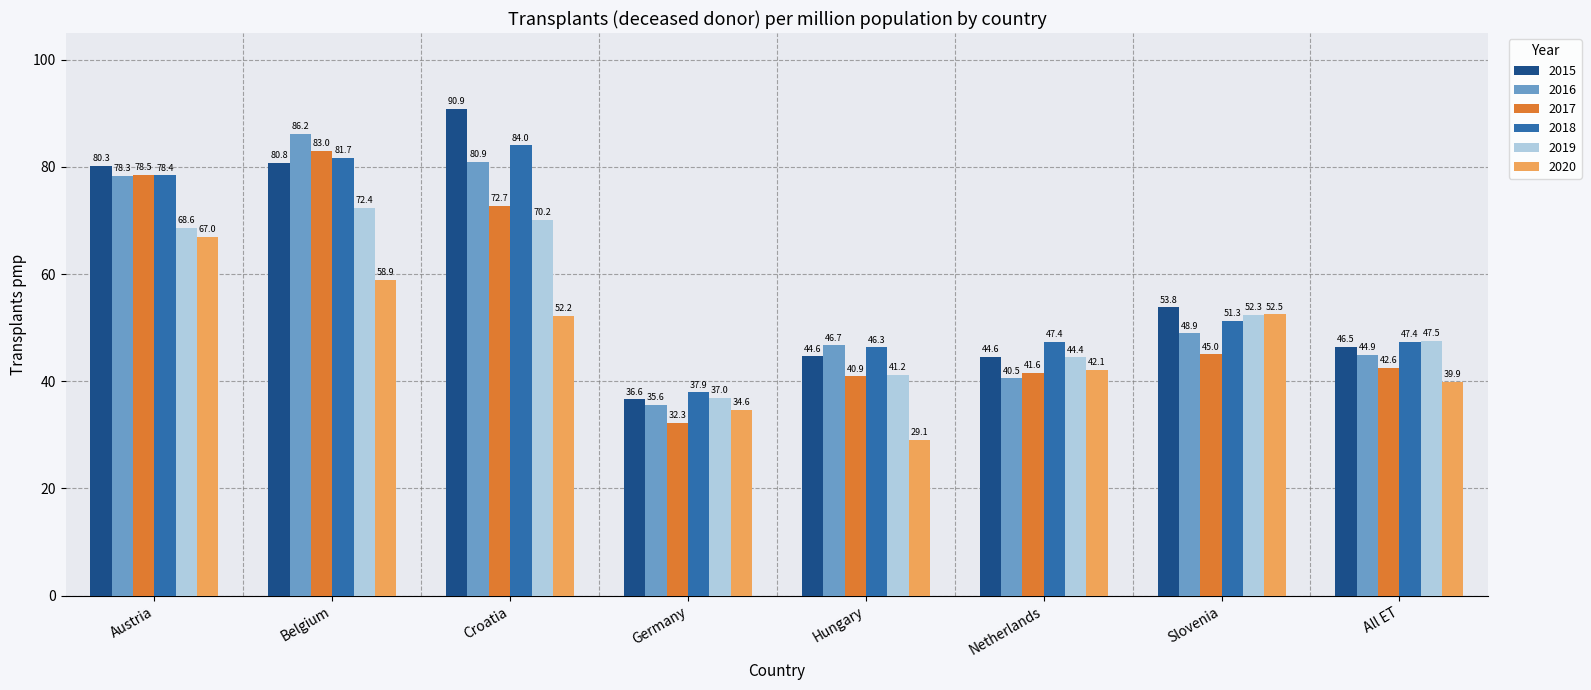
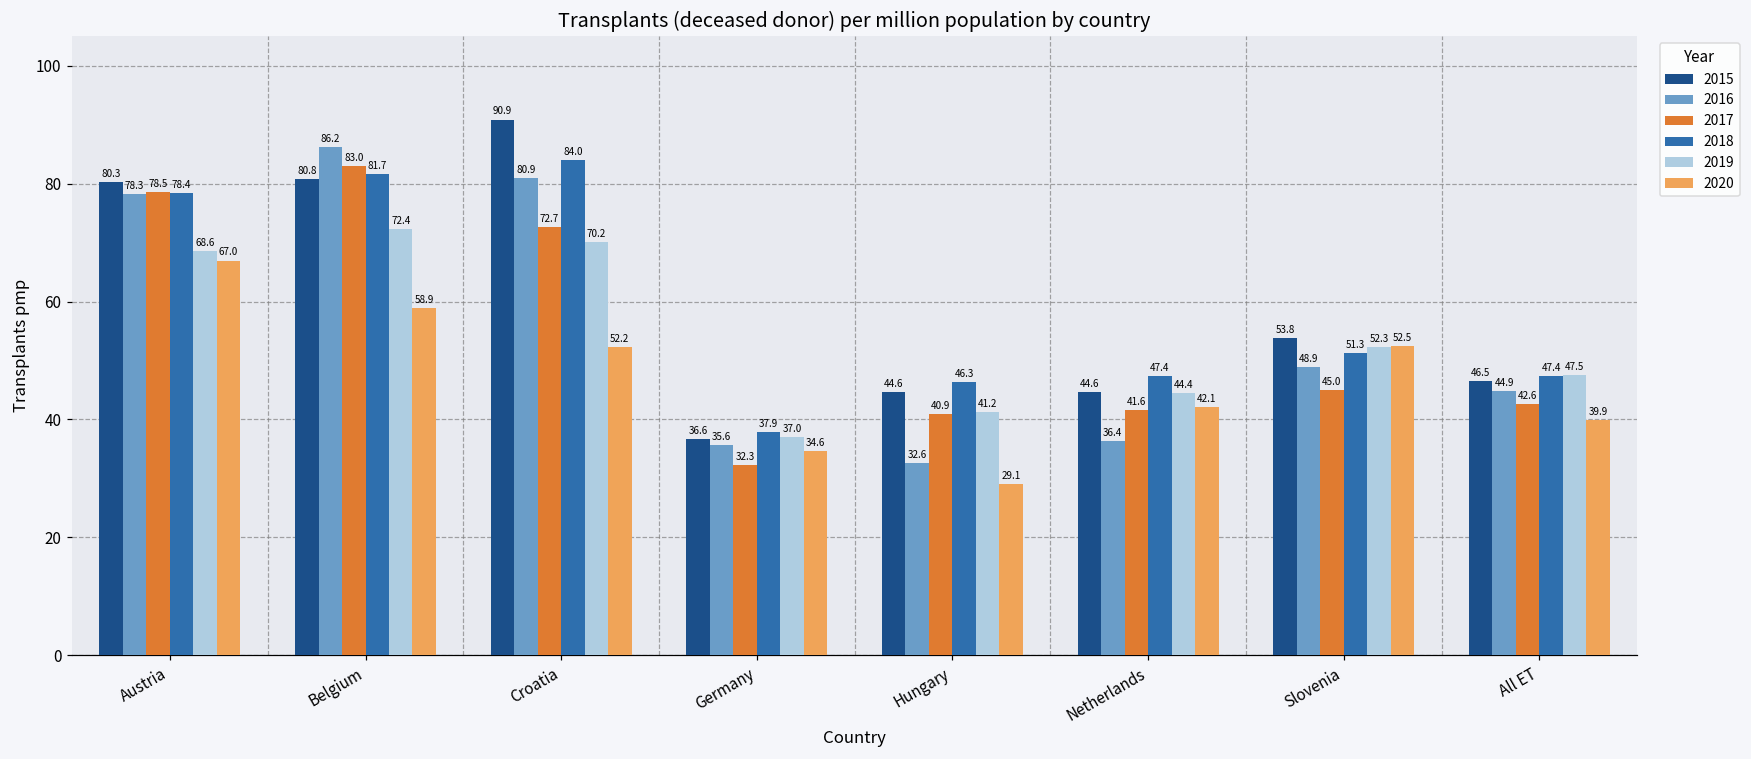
2016, Hungary: 46.7 -> 32.6
2016, Netherlands: 40.5 -> 36.4
